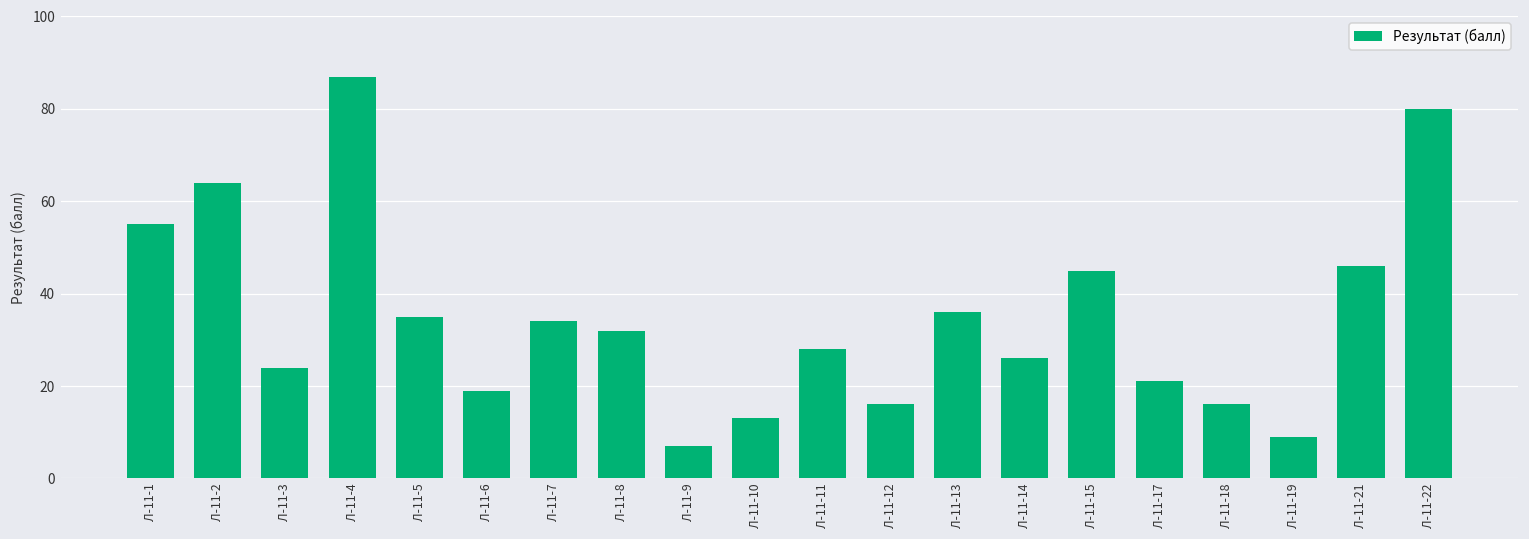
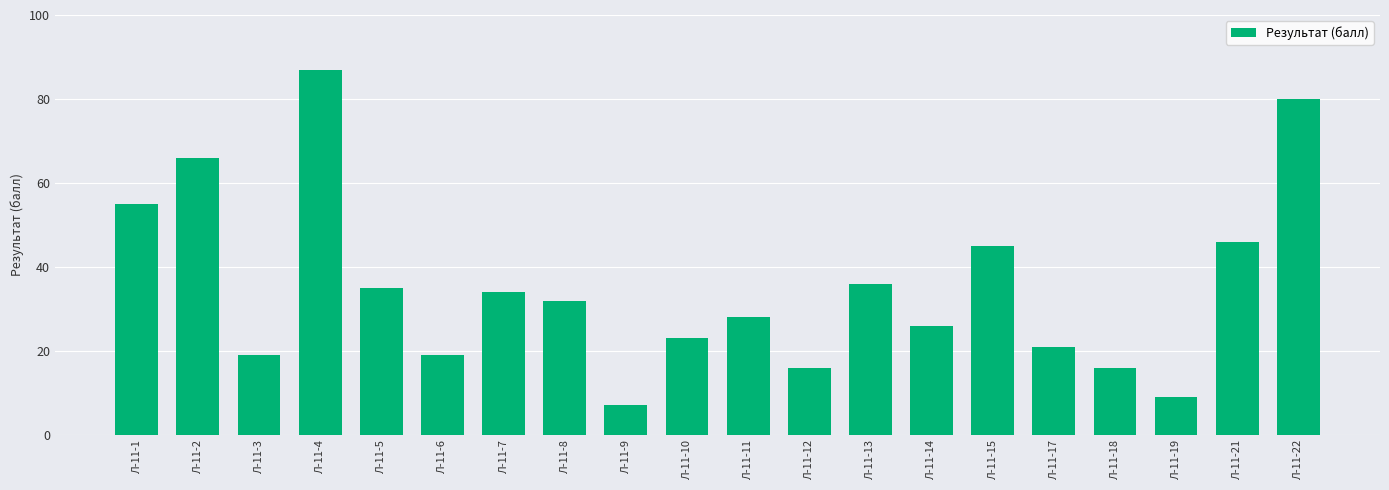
Л-11-2: 64 -> 66
Л-11-3: 24 -> 19
Л-11-10: 13 -> 23
